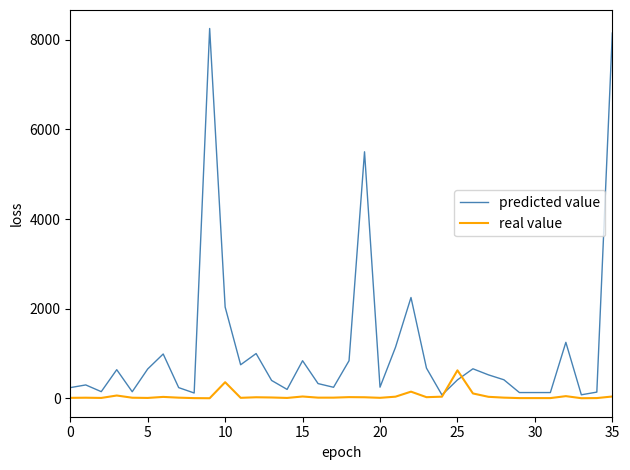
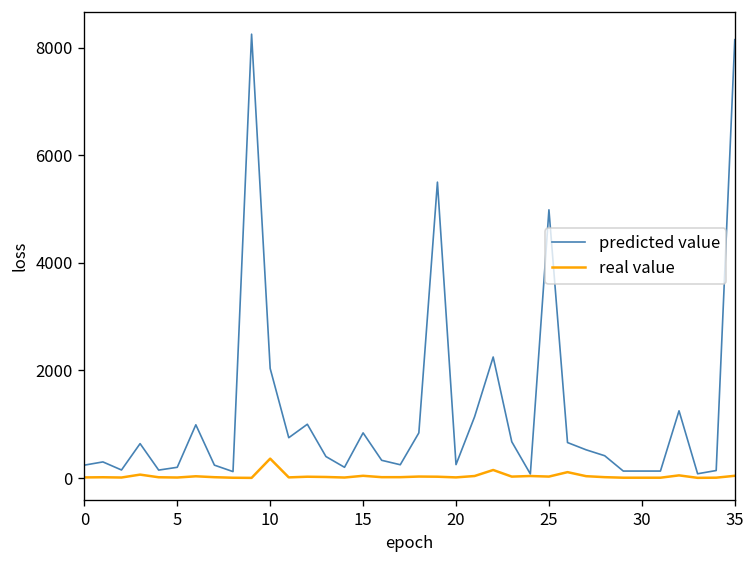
predicted value, 5: 700 -> 200
predicted value, 25: 400 -> 5000
real value, 25: 600 -> 0
